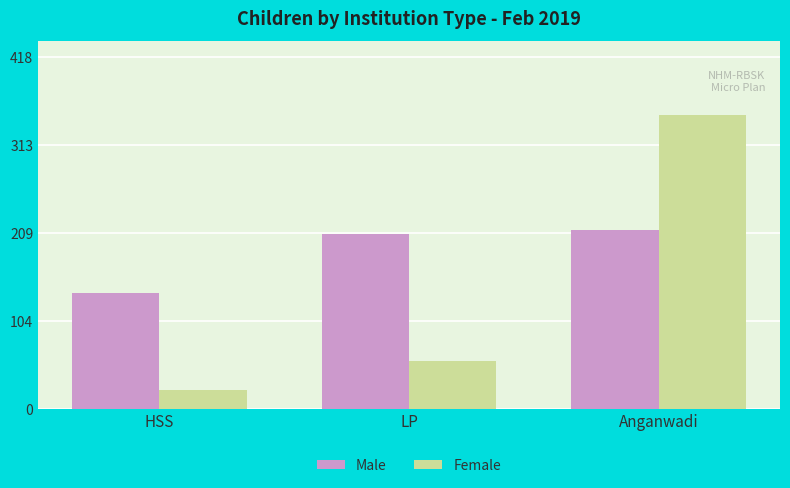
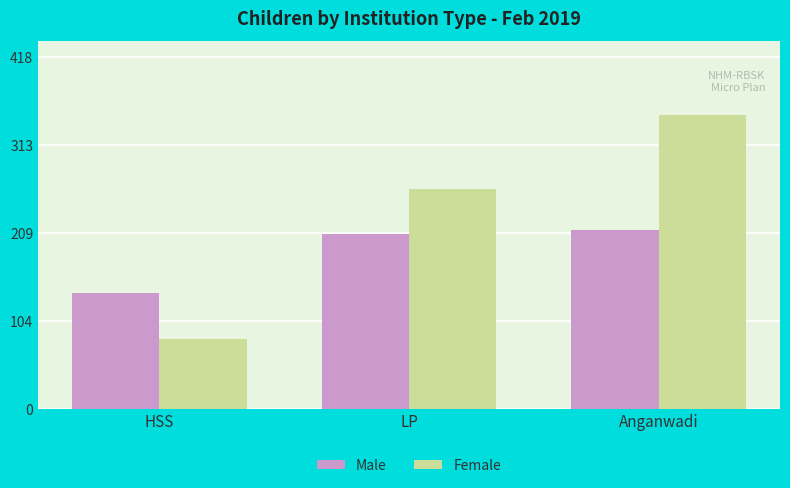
Female, HSS: 20 -> 80
Female, LP: 60 -> 260
